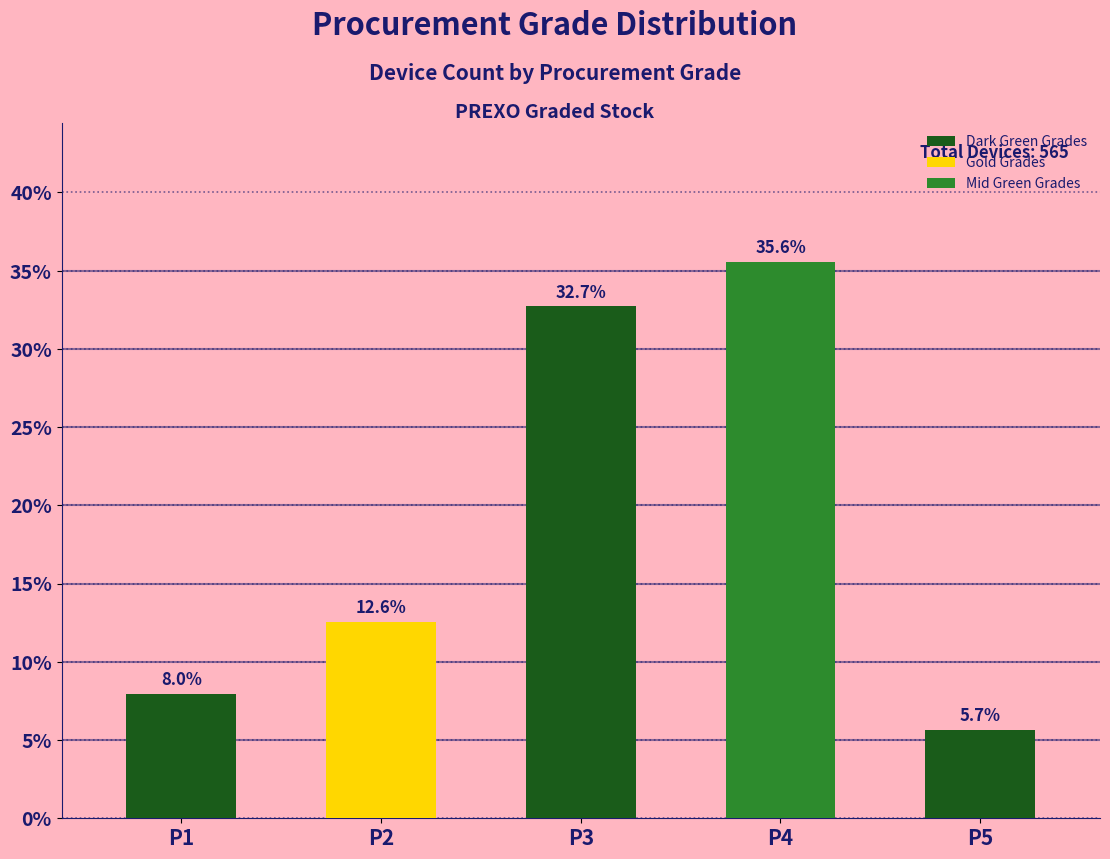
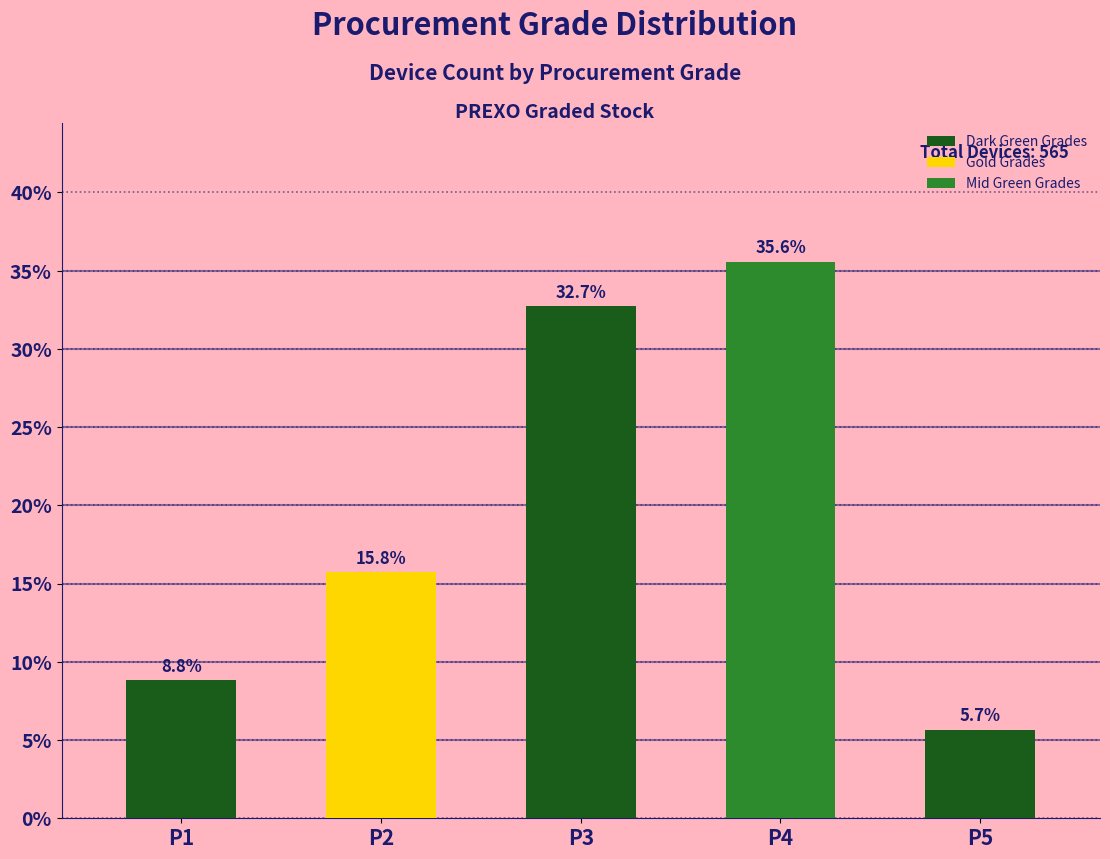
P1: 8.0% -> 8.8%
P2: 12.6% -> 15.8%
